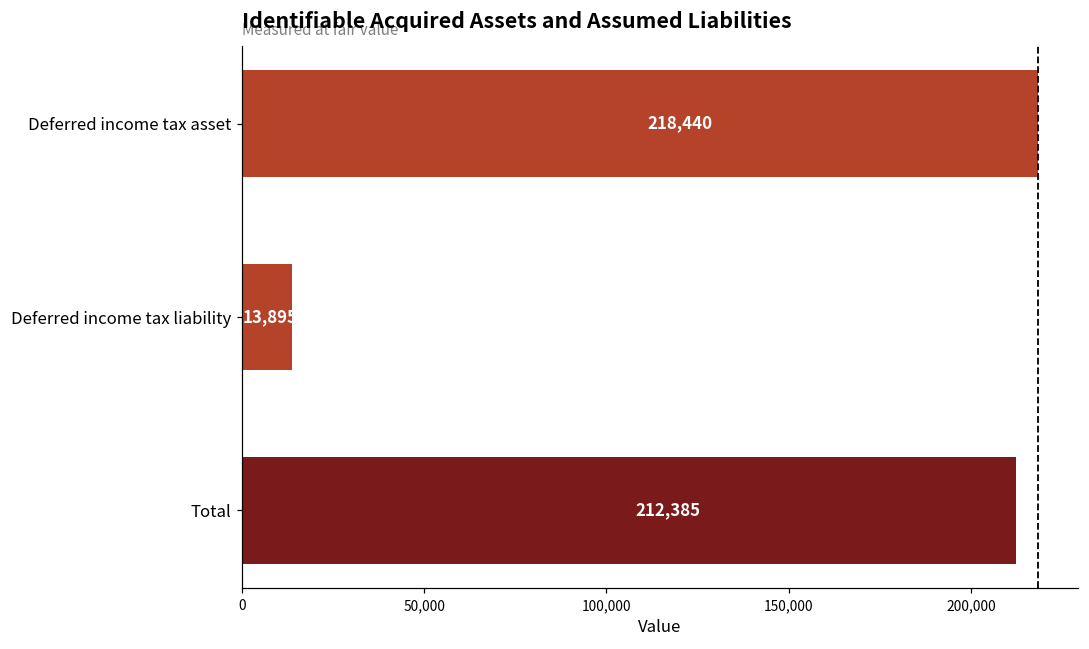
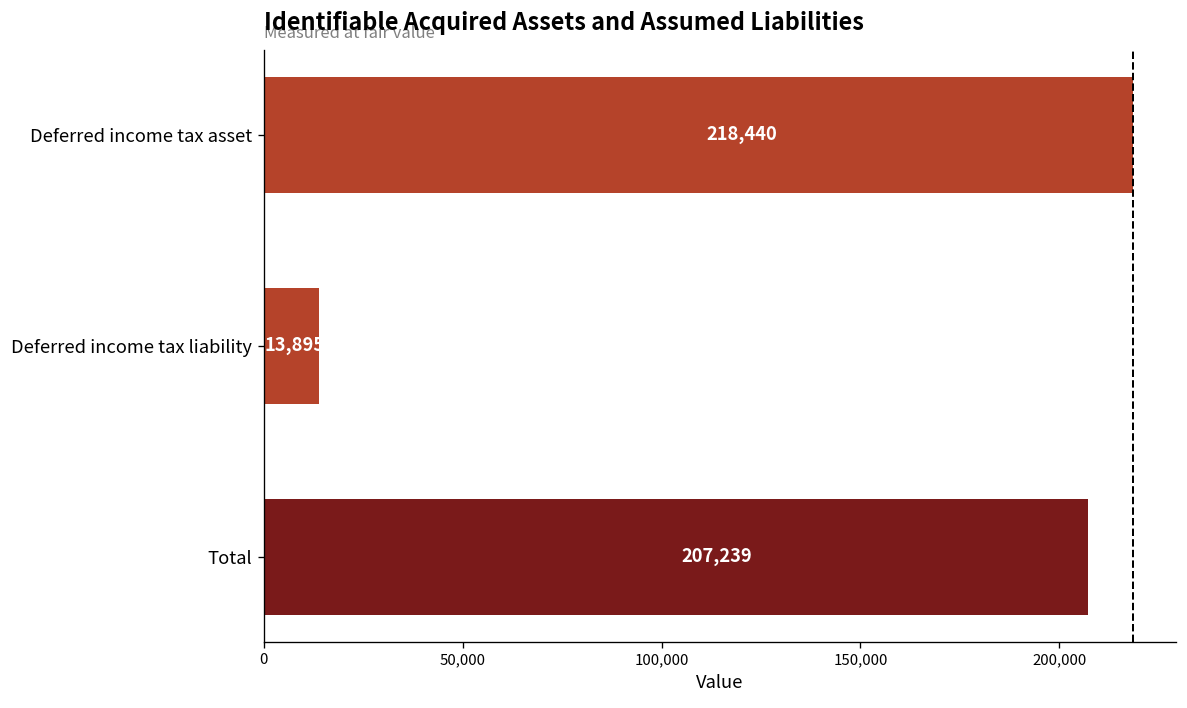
Total: 212,385 -> 207,239
